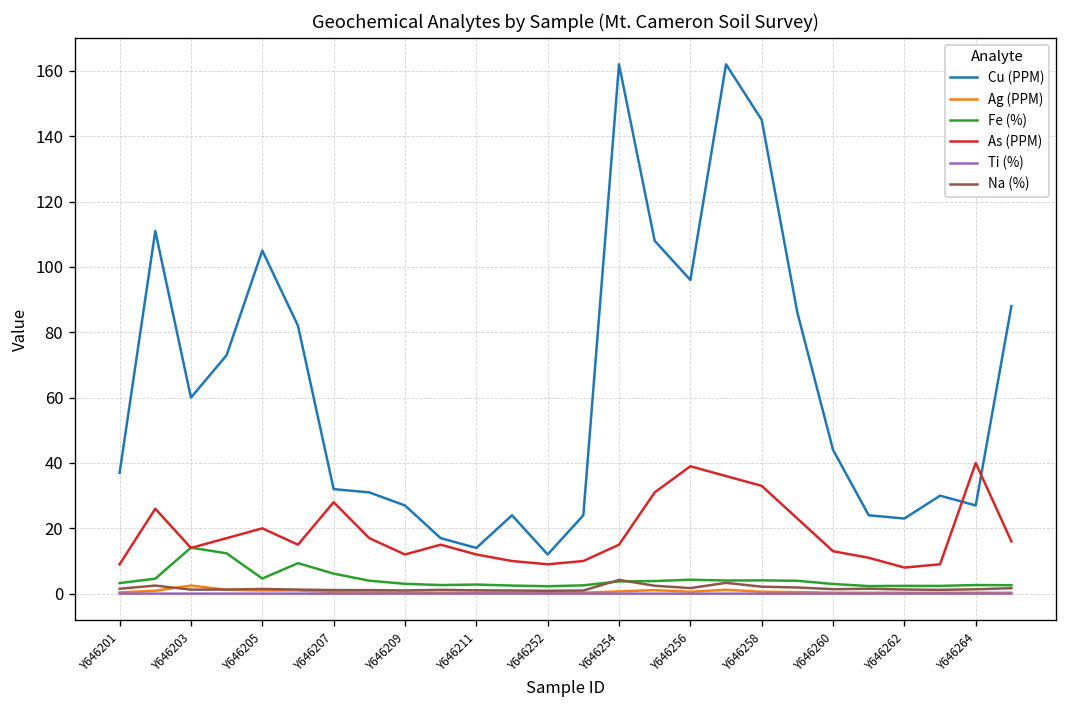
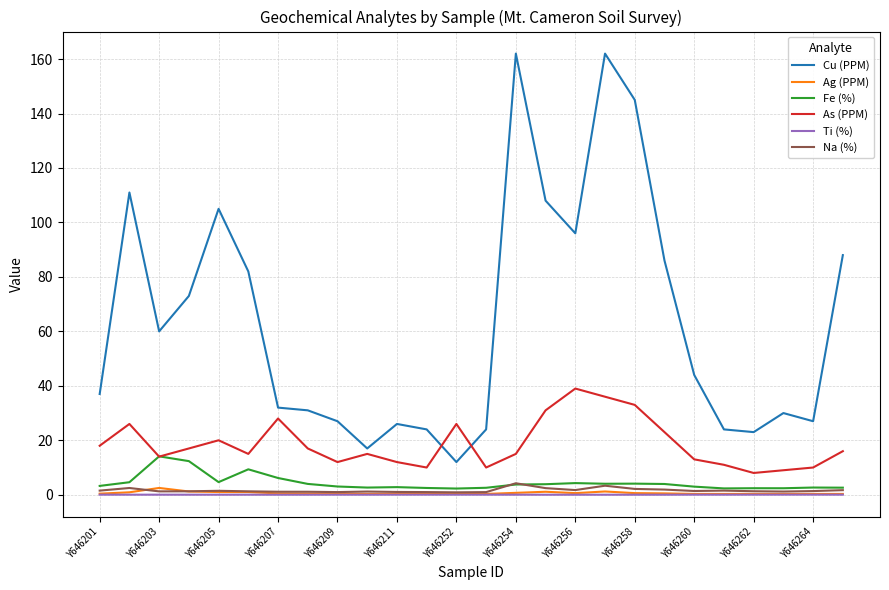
As (PPM), Y646201: 9 -> 18
Cu (PPM), Y646211: 14 -> 26
As (PPM), Y646252: 9 -> 26
As (PPM), Y646264: 40 -> 10
